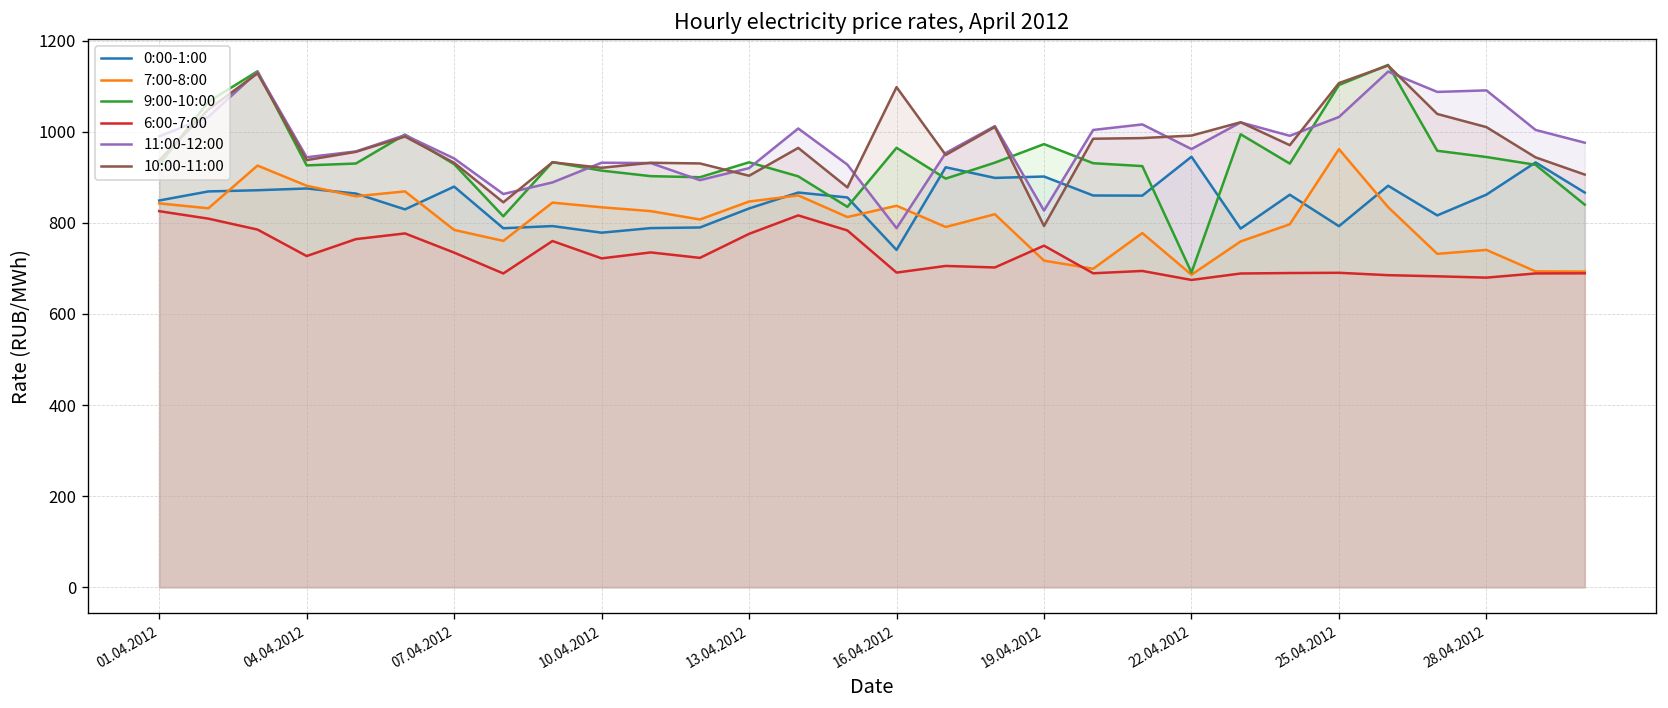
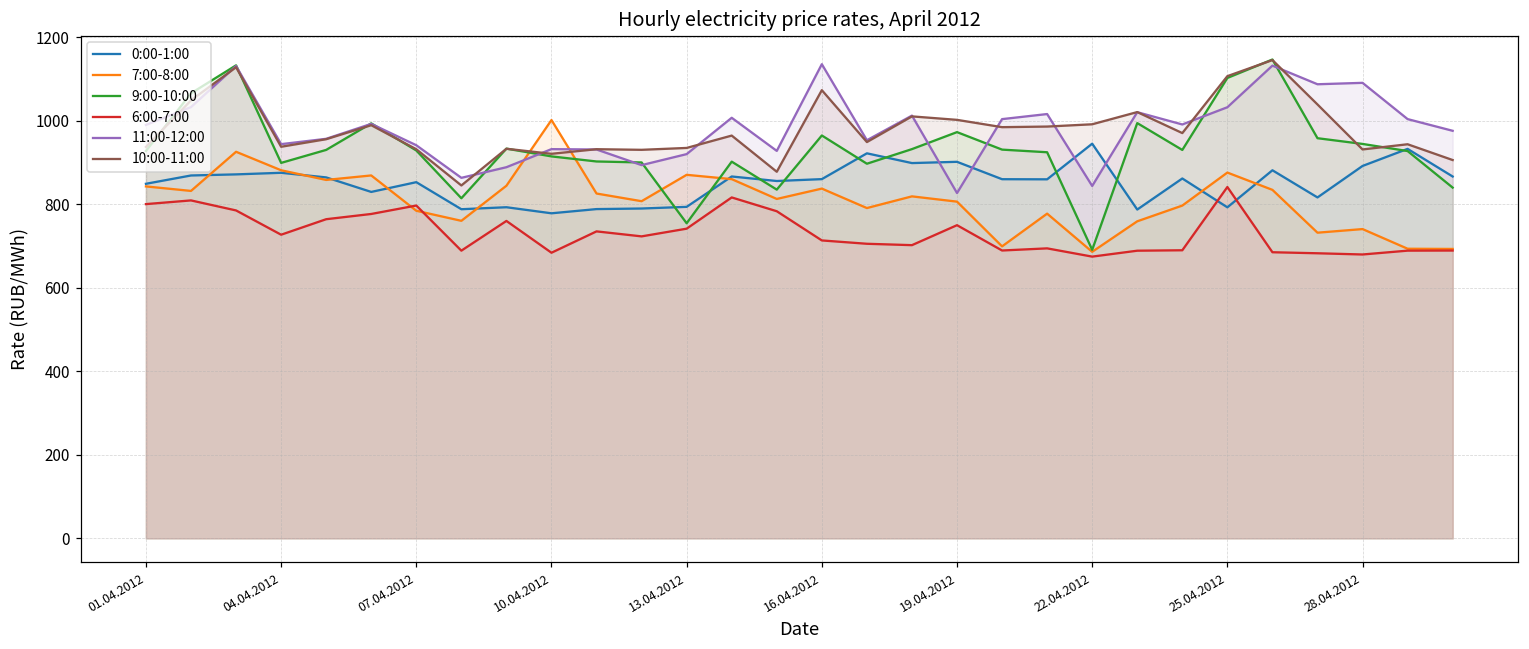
6:00-7:00, 01.04.2012: 830 -> 800
9:00-10:00, 04.04.2012: 930 -> 900
0:00-1:00, 07.04.2012: 880 -> 850
6:00-7:00, 07.04.2012: 730 -> 800
7:00-8:00, 10.04.2012: 830 -> 1000
6:00-7:00, 10.04.2012: 720 -> 680
0:00-1:00, 13.04.2012: 830 -> 790
7:00-8:00, 13.04.2012: 850 -> 870
9:00-10:00, 13.04.2012: 930 -> 750
6:00-7:00, 13.04.2012: 780 -> 740
10:00-11:00, 13.04.2012: 900 -> 930
0:00-1:00, 16.04.2012: 740 -> 860
6:00-7:00, 16.04.2012: 690 -> 710
11:00-12:00, 16.04.2012: 790 -> 1140
10:00-11:00, 16.04.2012: 1100 -> 1070
7:00-8:00, 19.04.2012: 720 -> 810
10:00-11:00, 19.04.2012: 790 -> 1000
11:00-12:00, 22.04.2012: 960 -> 840
7:00-8:00, 25.04.2012: 960 -> 880
6:00-7:00, 25.04.2012: 690 -> 840
0:00-1:00, 28.04.2012: 860 -> 890
10:00-11:00, 28.04.2012: 1010 -> 930
